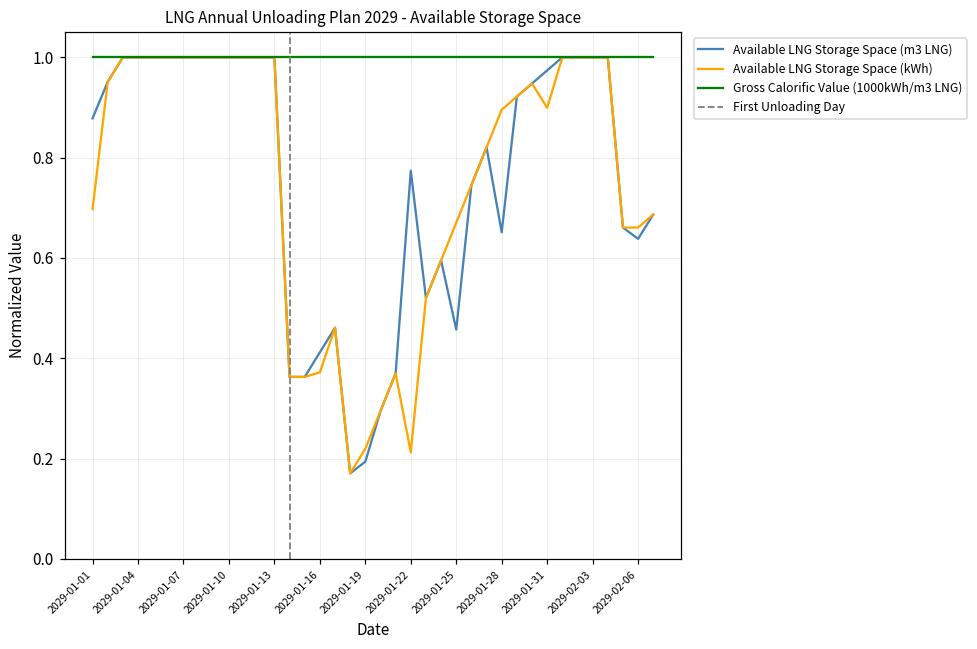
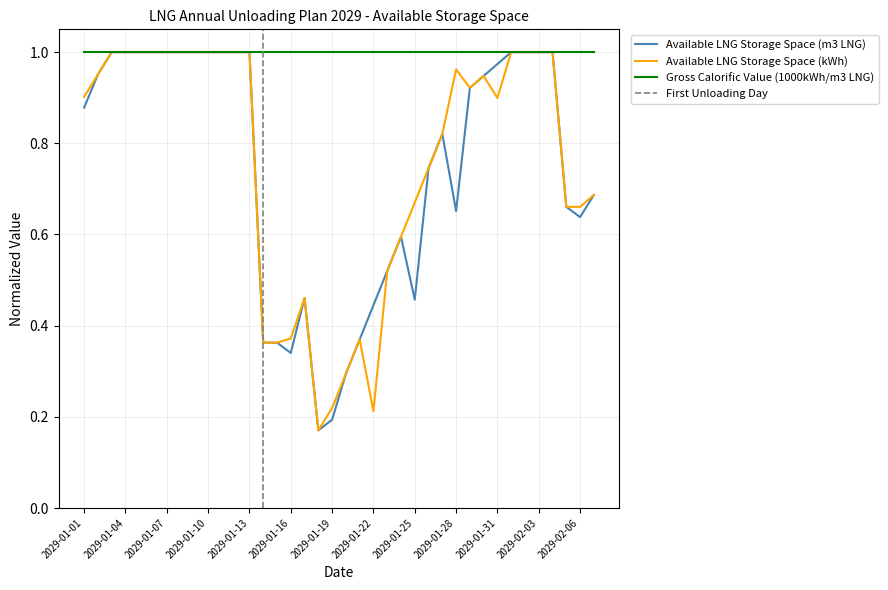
Available LNG Storage Space (kWh), 2029-01-01: 0.70 -> 0.90
Available LNG Storage Space (m3 LNG), 2029-01-16: 0.41 -> 0.34
Available LNG Storage Space (m3 LNG), 2029-01-22: 0.77 -> 0.44
Available LNG Storage Space (kWh), 2029-01-28: 0.90 -> 0.96
